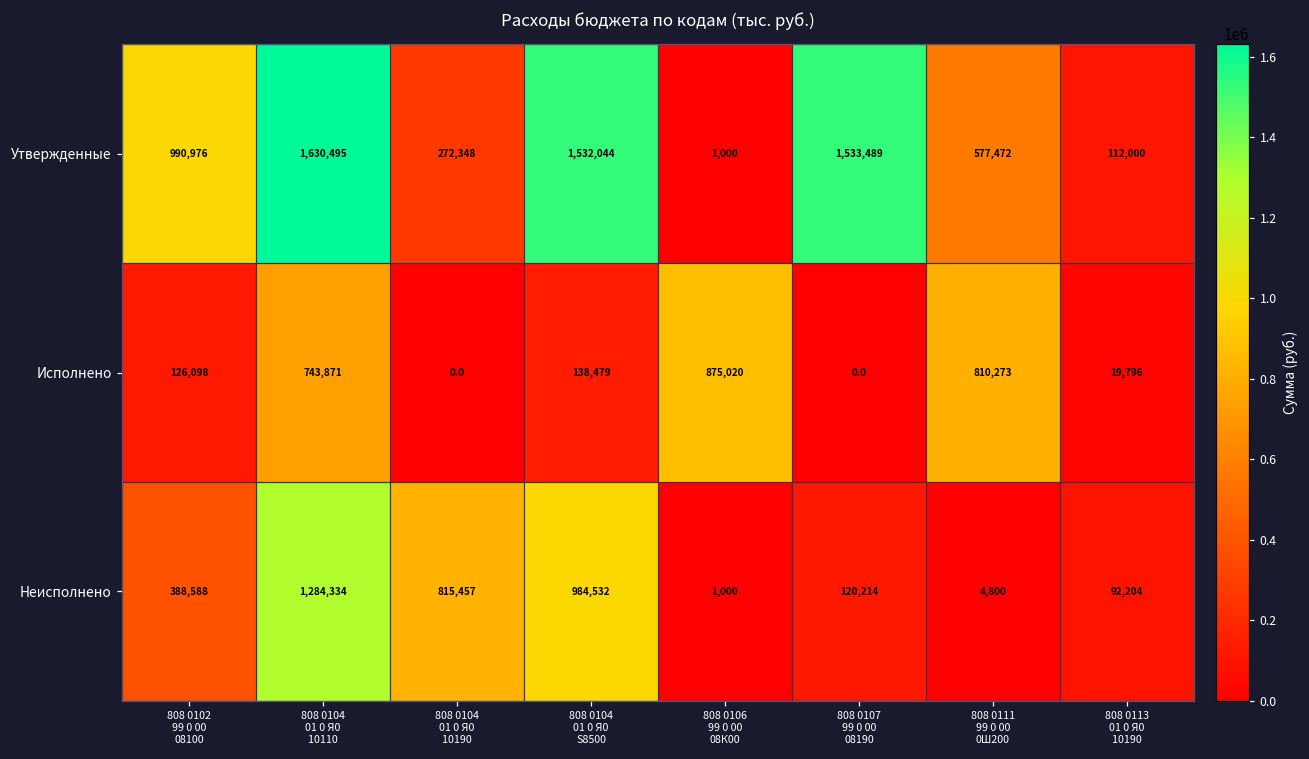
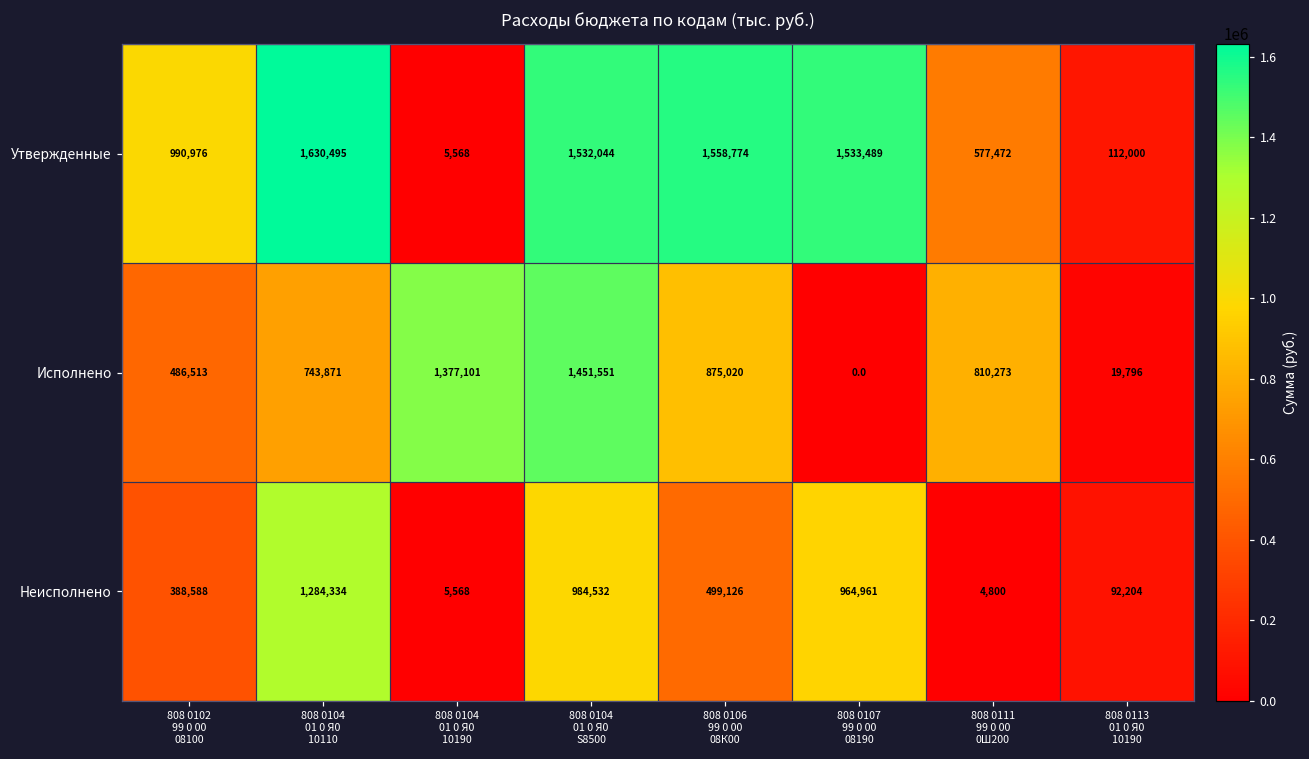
Утвержденные, 808 0104 01 0 Я0 10190: 272,348 -> 5,568
Утвержденные, 808 0106 99 0 00 08К00: 1,000 -> 1,558,774
Исполнено, 808 0102 99 0 00 08100: 126,098 -> 486,513
Исполнено, 808 0104 01 0 Я0 10190: 0.0 -> 1,377,101
Исполнено, 808 0104 01 0 Я0 S8500: 138,479 -> 1,451,551
Неисполнено, 808 0104 01 0 Я0 10190: 815,457 -> 5,568
Неисполнено, 808 0106 99 0 00 08К00: 1,000 -> 499,126
Неисполнено, 808 0107 99 0 00 08190: 120,214 -> 964,961
